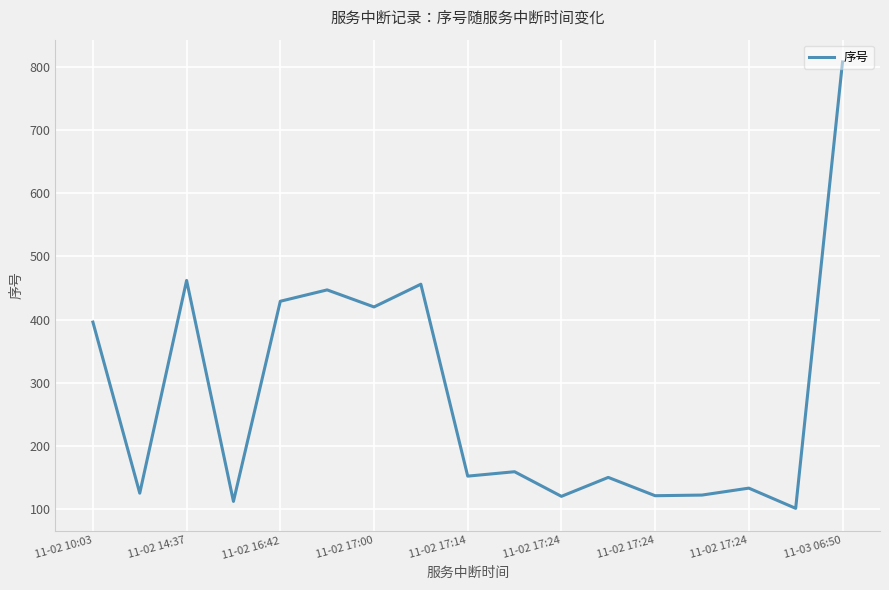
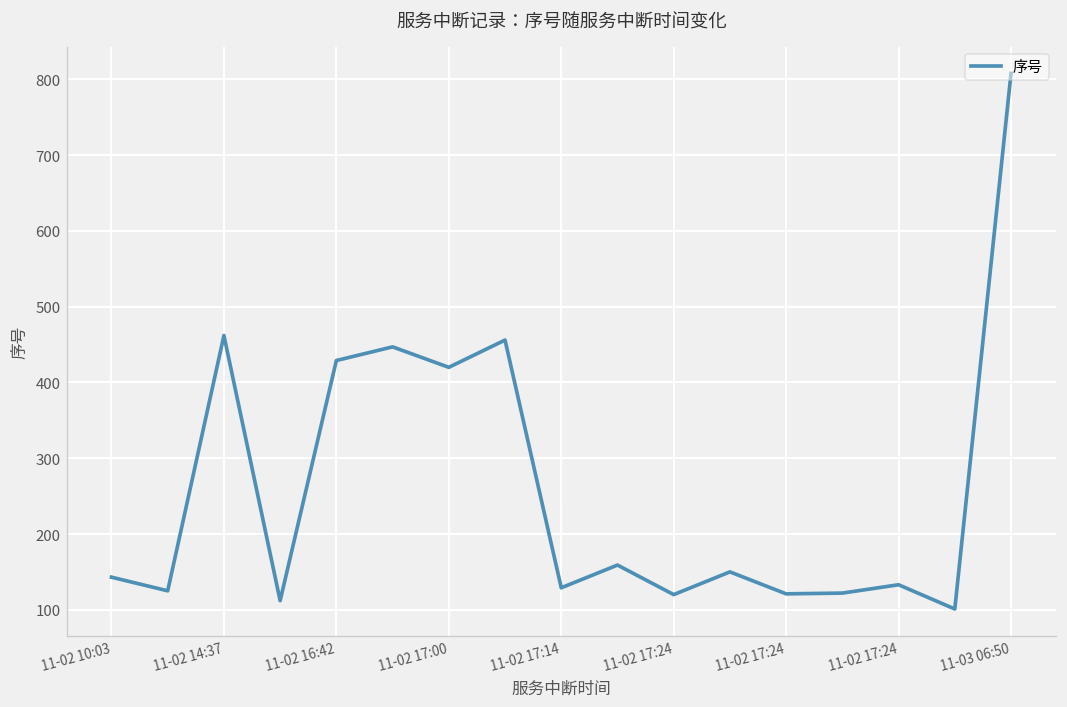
11-02 10:03: 400 -> 140
11-02 17:14: 150 -> 130
